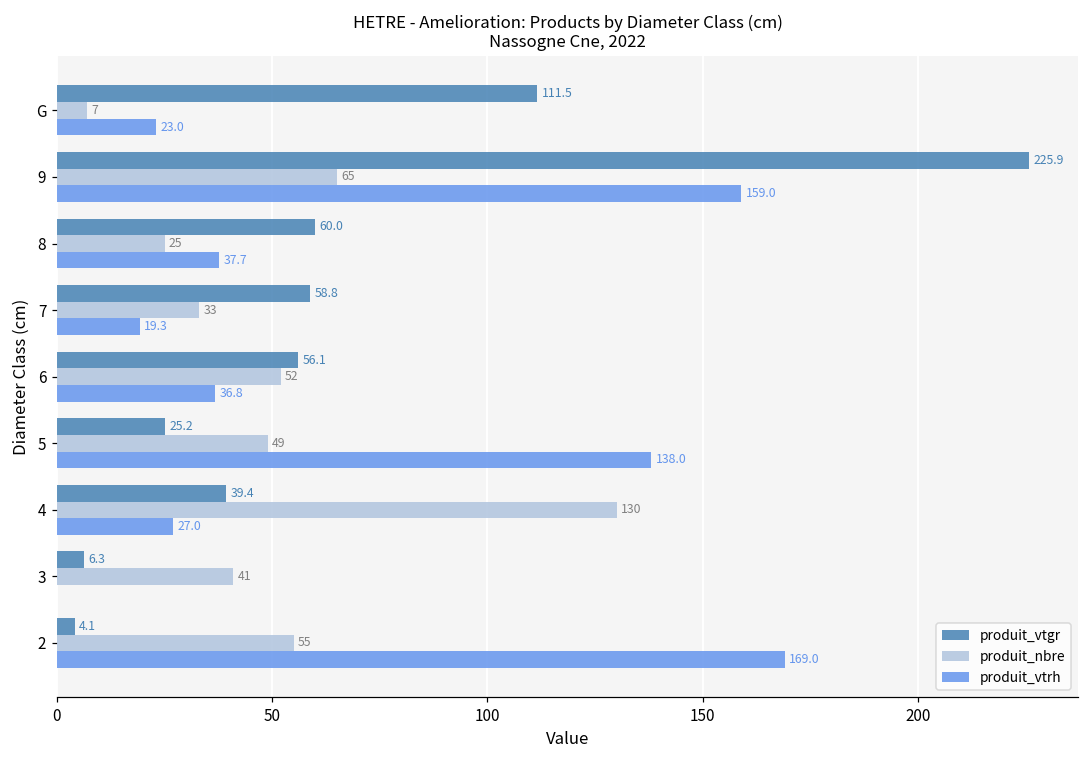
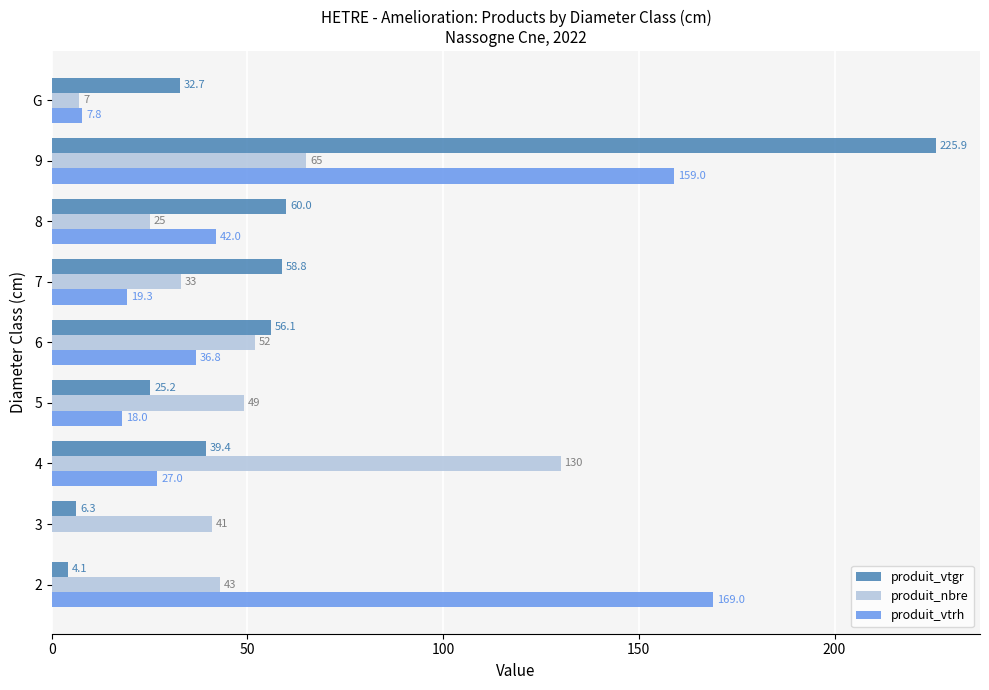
produit_vtgr, G: 111.5 -> 32.7
produit_vtrh, G: 23.0 -> 7.8
produit_vtrh, 8: 37.7 -> 42.0
produit_vtrh, 5: 138.0 -> 18.0
produit_nbre, 2: 55 -> 43
